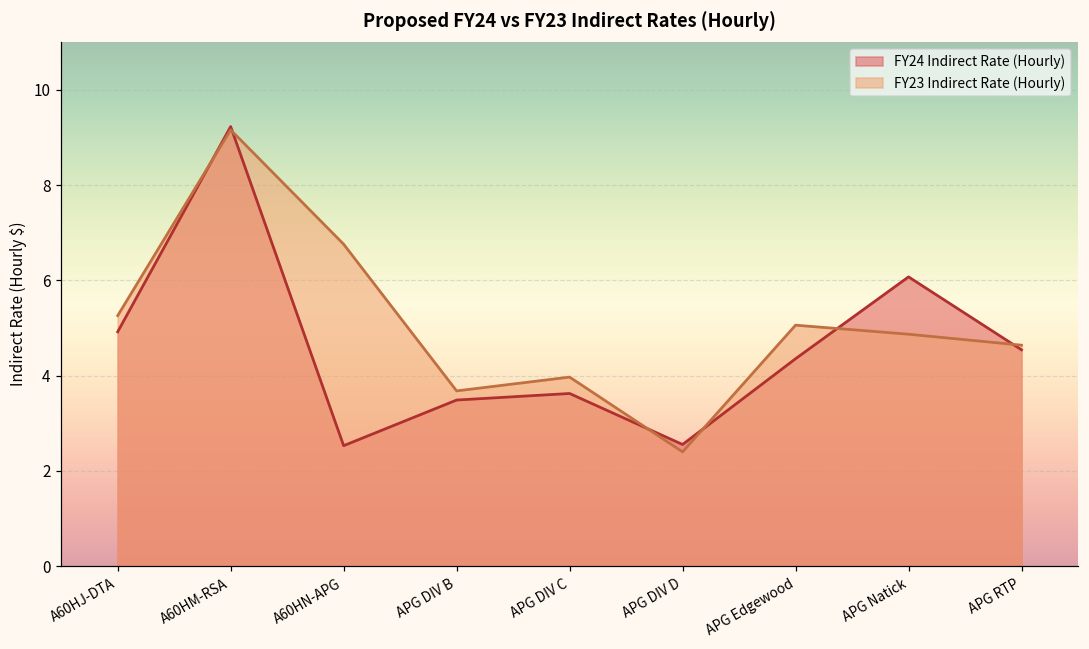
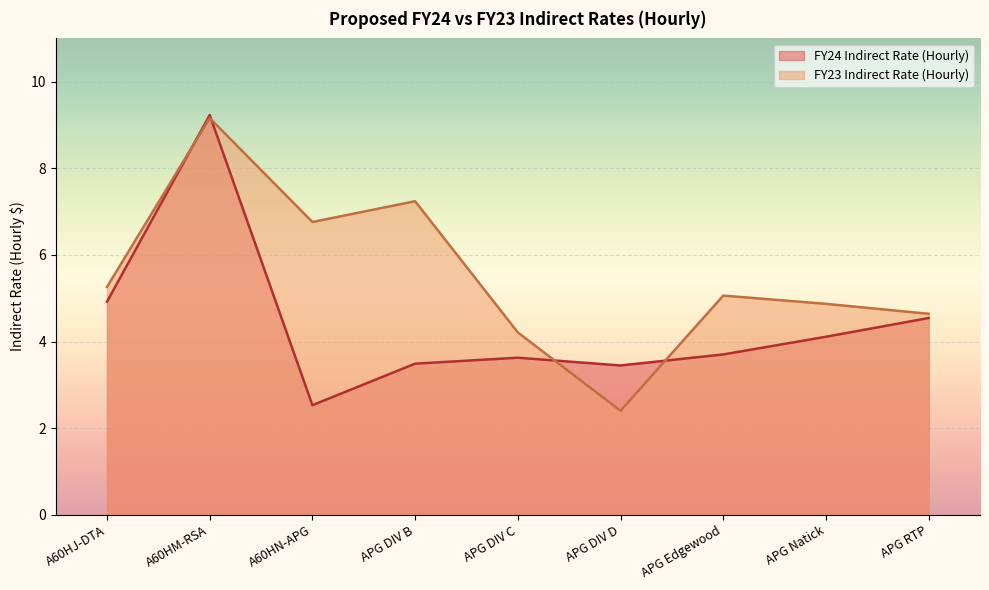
FY23 Indirect Rate (Hourly), APG DIV B: 3.7 -> 7.2
FY23 Indirect Rate (Hourly), APG DIV C: 4.0 -> 4.2
FY24 Indirect Rate (Hourly), APG DIV D: 2.6 -> 3.4
FY24 Indirect Rate (Hourly), APG Edgewood: 4.4 -> 3.7
FY24 Indirect Rate (Hourly), APG Natick: 6.1 -> 4.1
